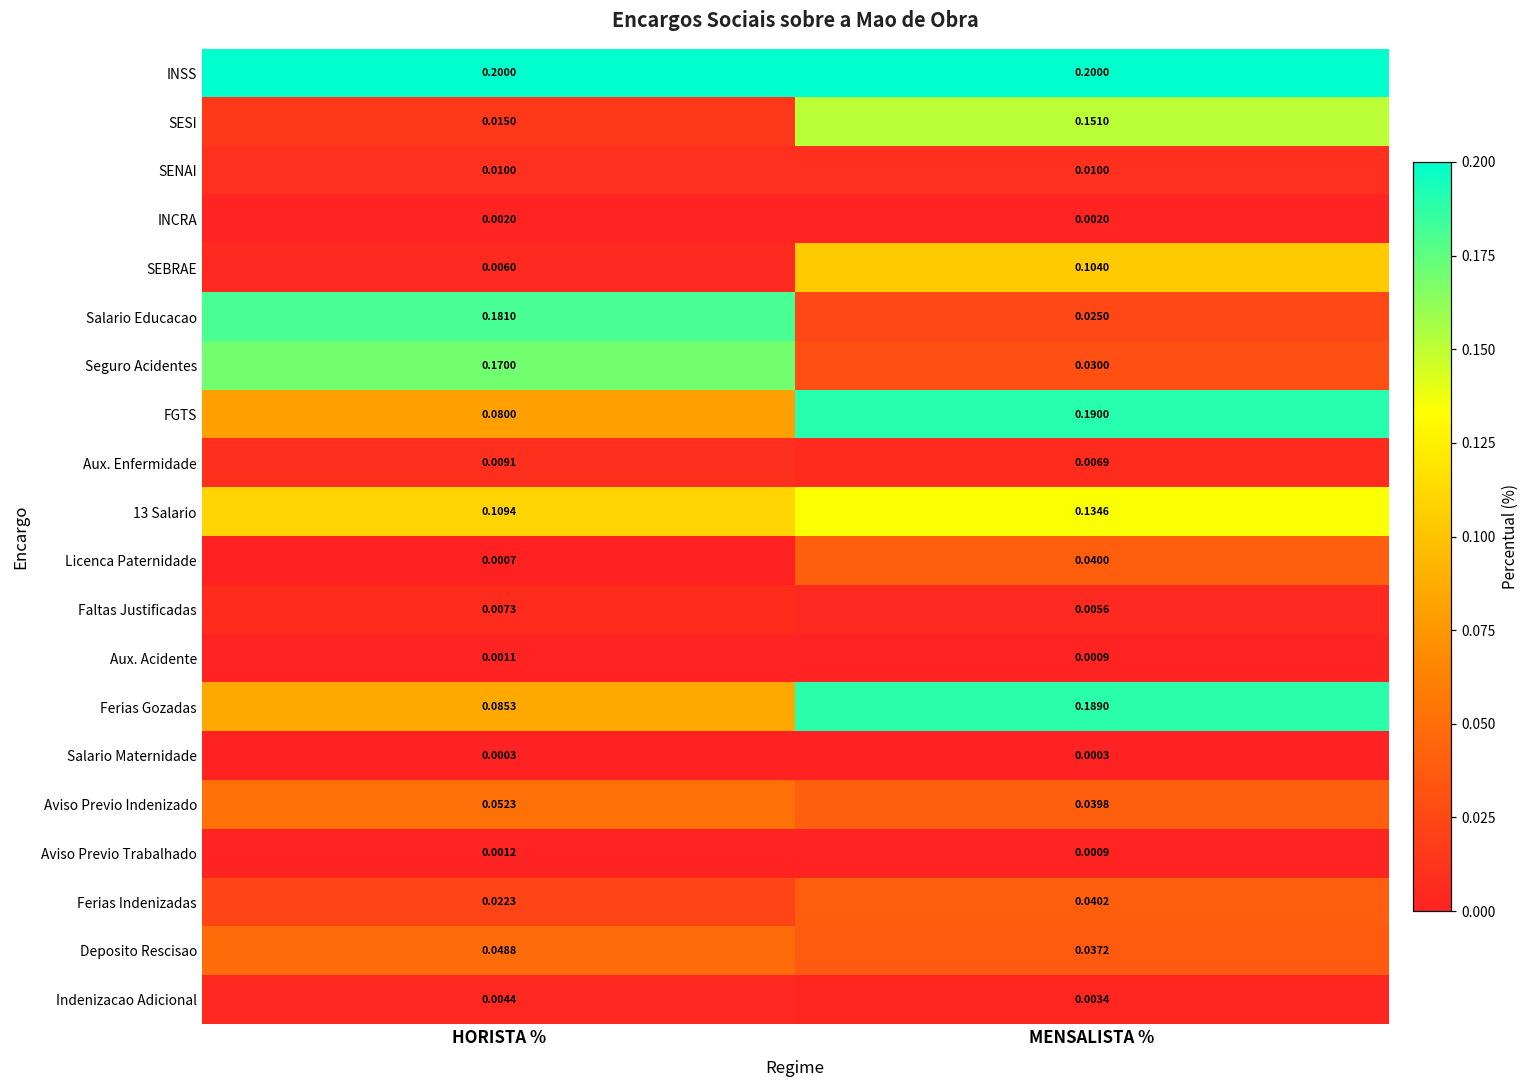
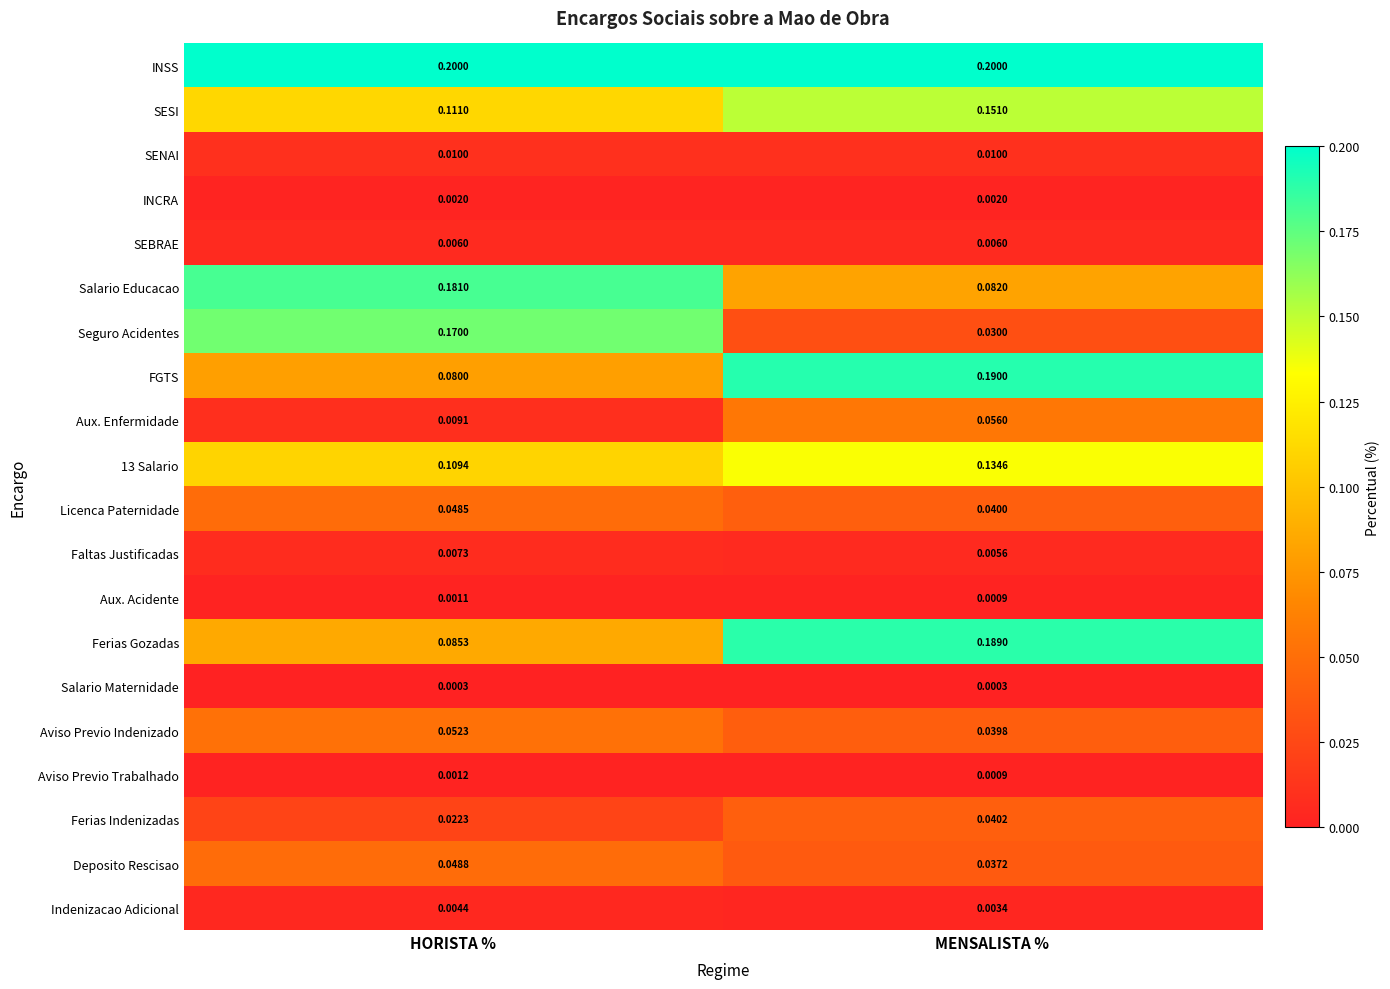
SESI, HORISTA %: 0.0150 -> 0.1110
SEBRAE, MENSALISTA %: 0.1040 -> 0.0060
Salario Educacao, MENSALISTA %: 0.0250 -> 0.0820
Aux. Enfermidade, MENSALISTA %: 0.0069 -> 0.0560
Licenca Paternidade, HORISTA %: 0.0007 -> 0.0485
